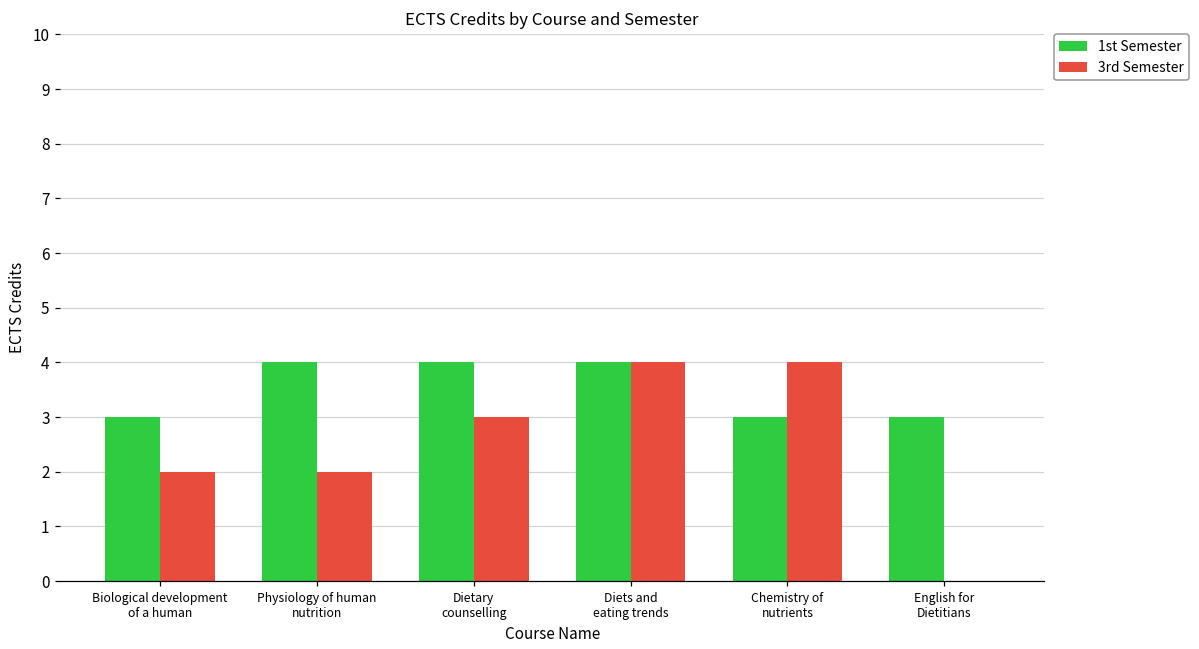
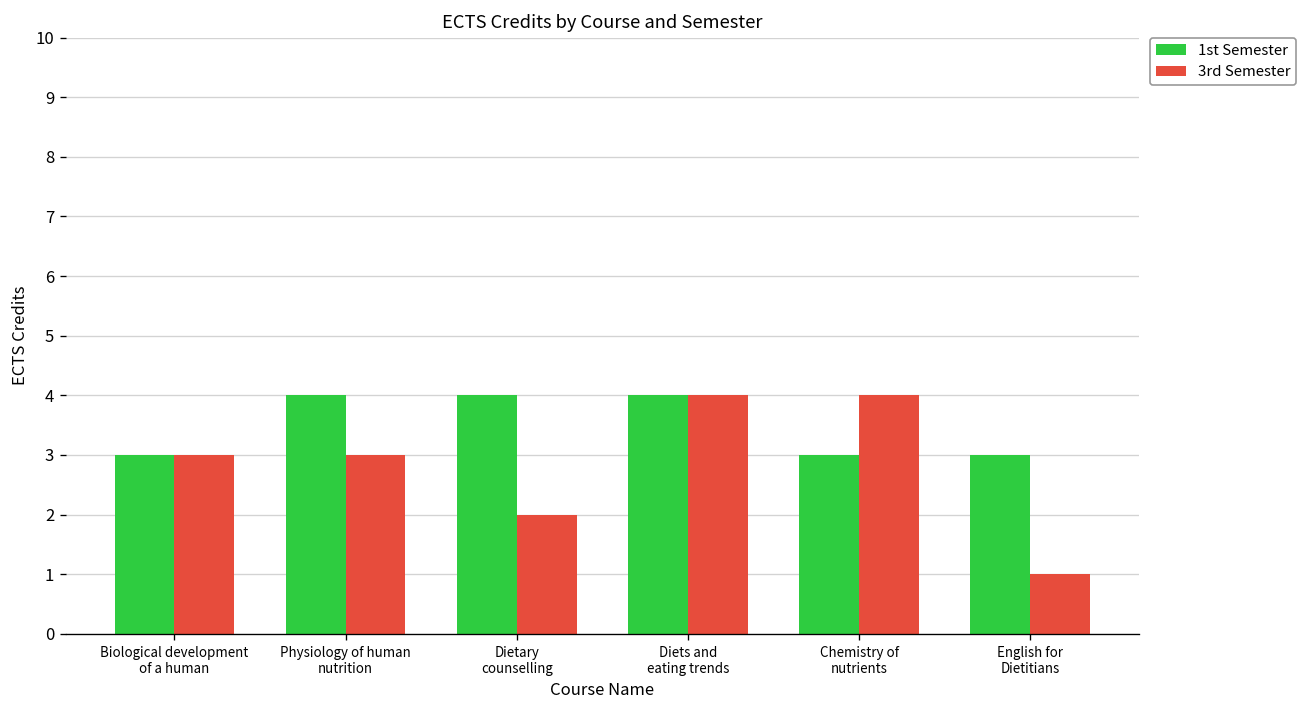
3rd Semester, Biological development of a human: 2 -> 3
3rd Semester, Physiology of human nutrition: 2 -> 3
3rd Semester, Dietary counselling: 3 -> 2
3rd Semester, English for Dietitians: 0 -> 1
